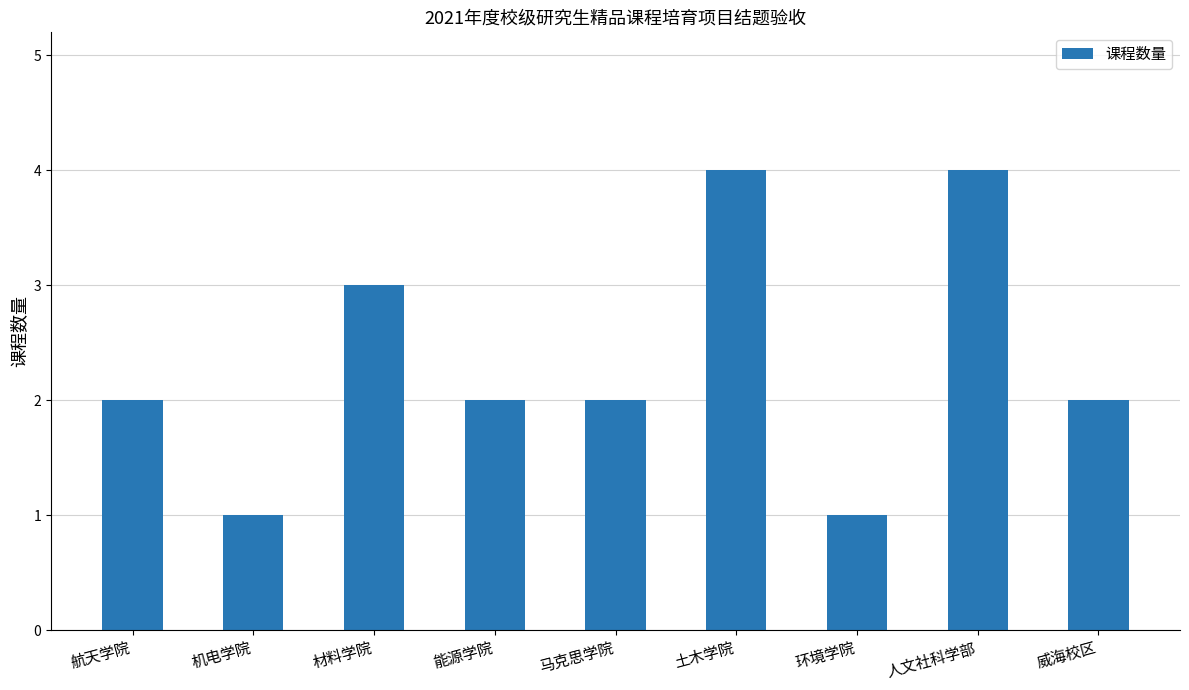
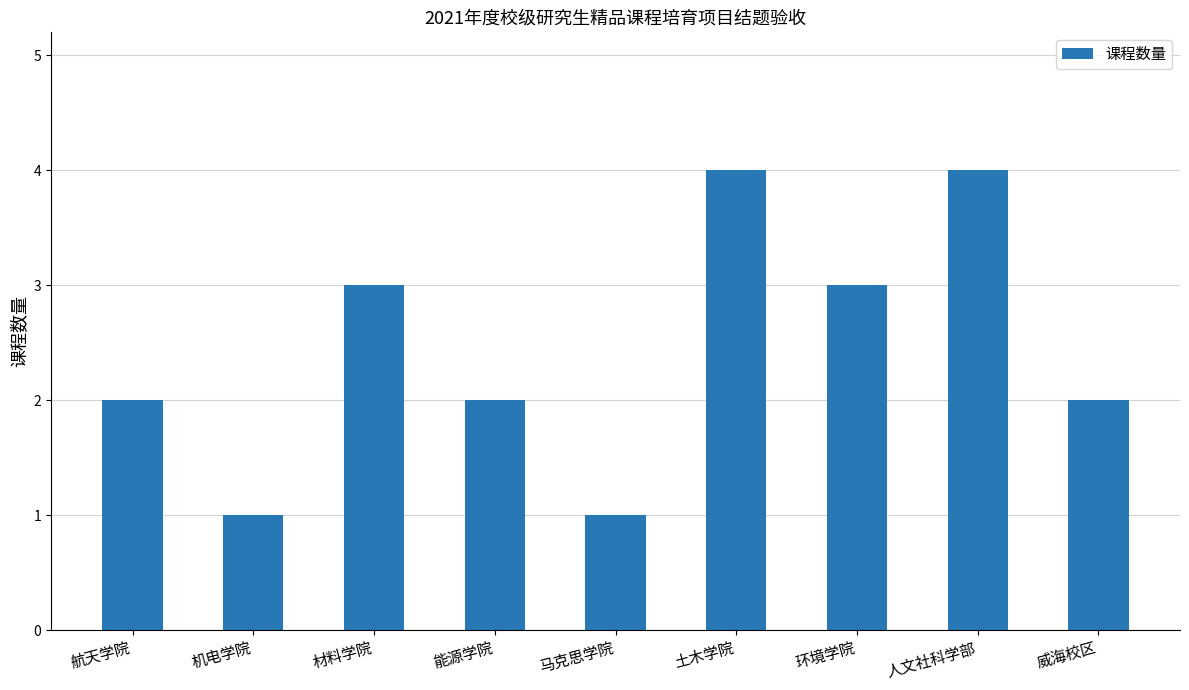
马克思学院: 2 -> 1
环境学院: 1 -> 3
